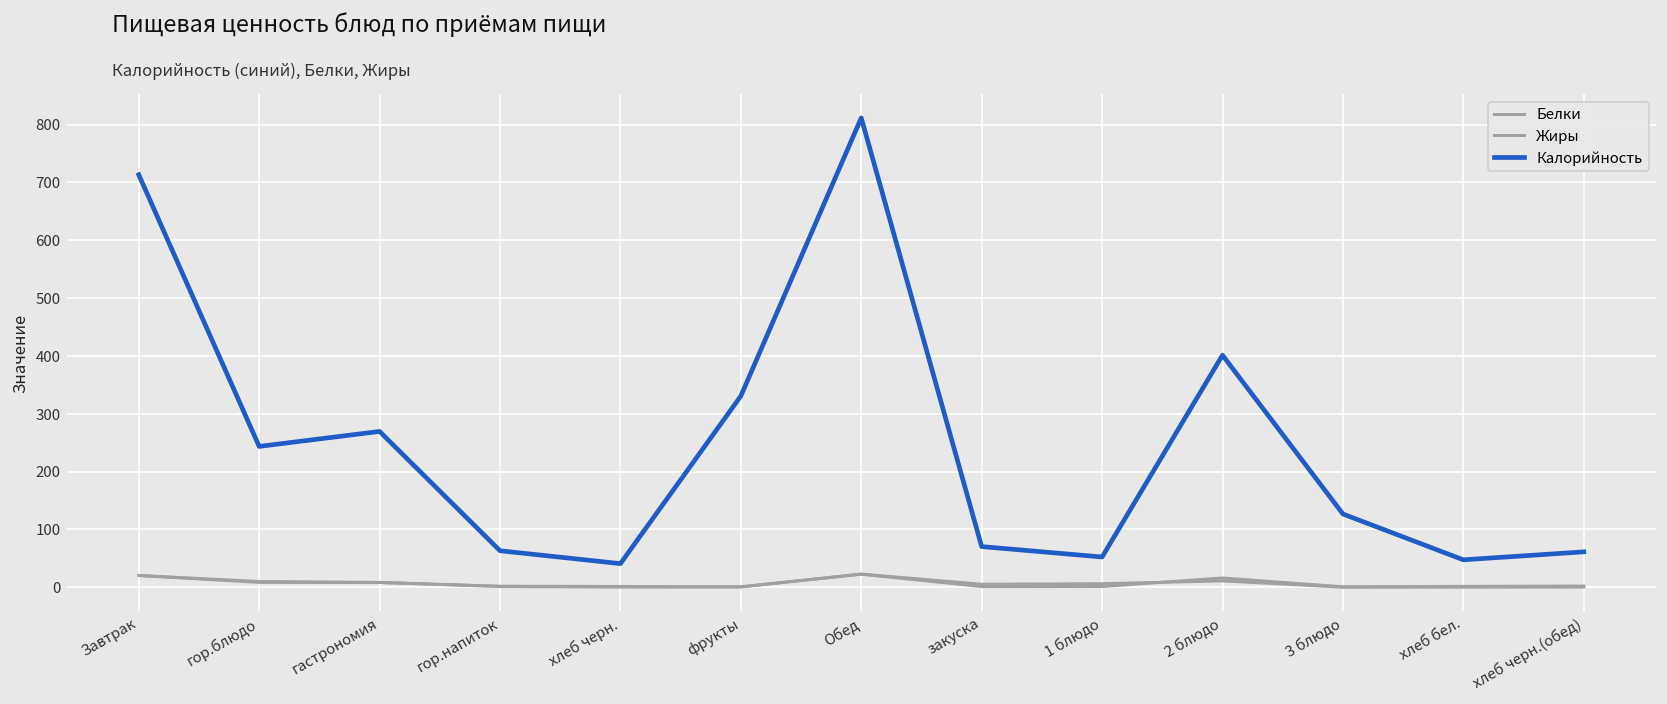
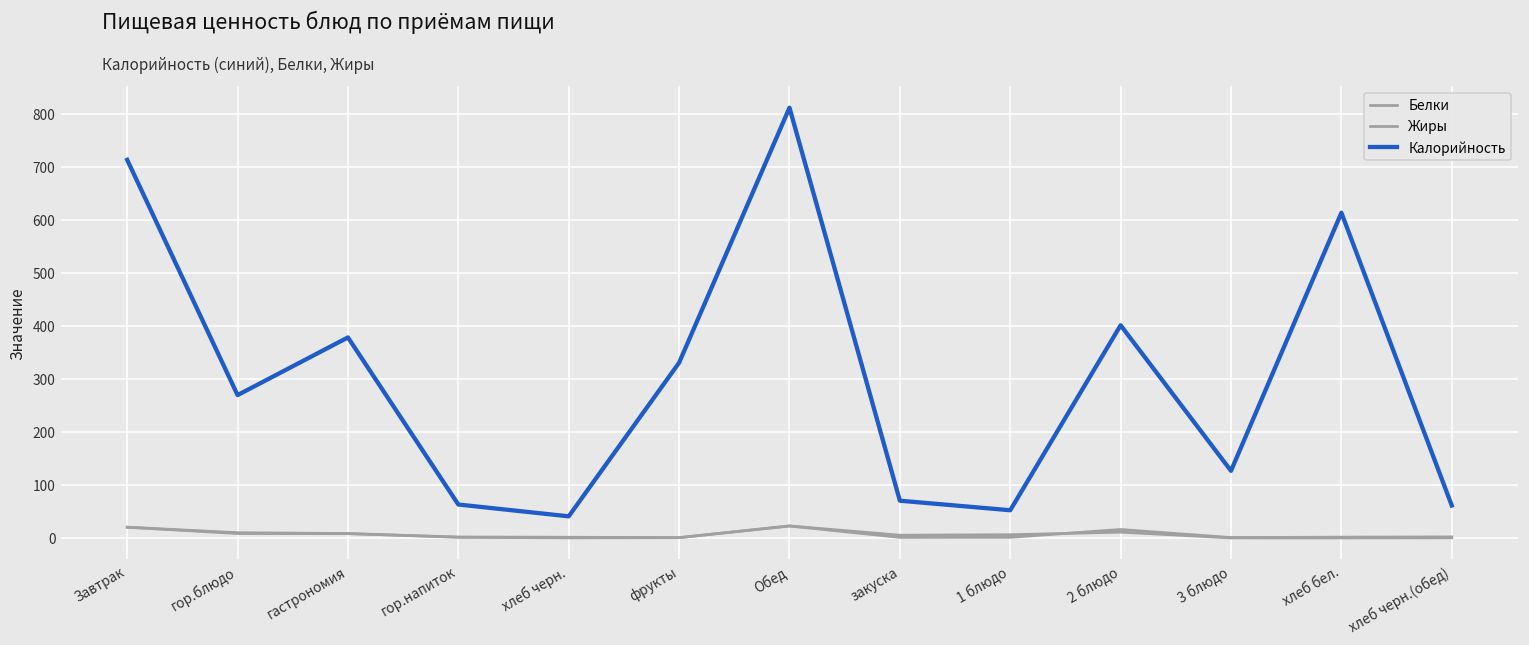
Калорийность, гор.блюдо: 240 -> 270
Калорийность, гастрономия: 270 -> 380
Калорийность, хлеб бел.: 50 -> 610
